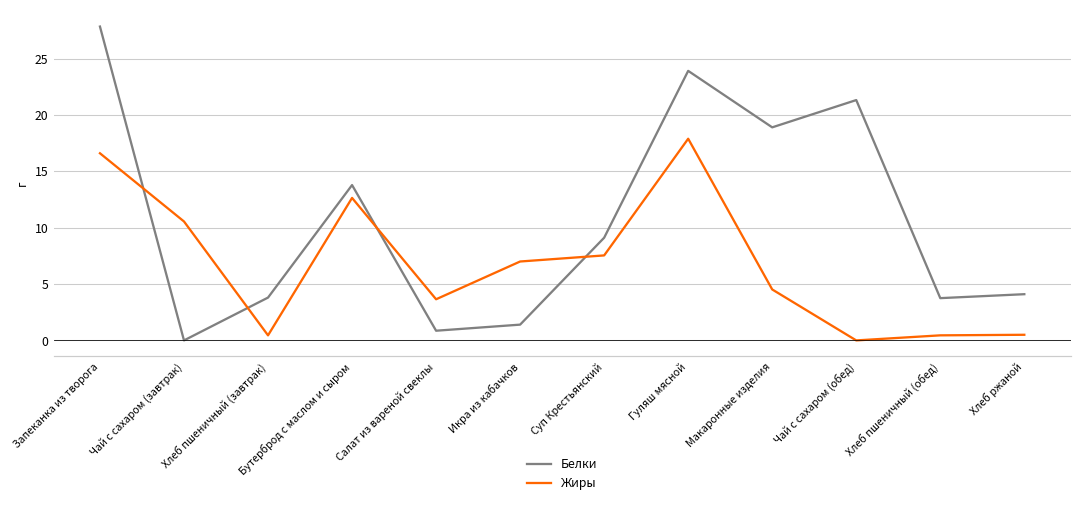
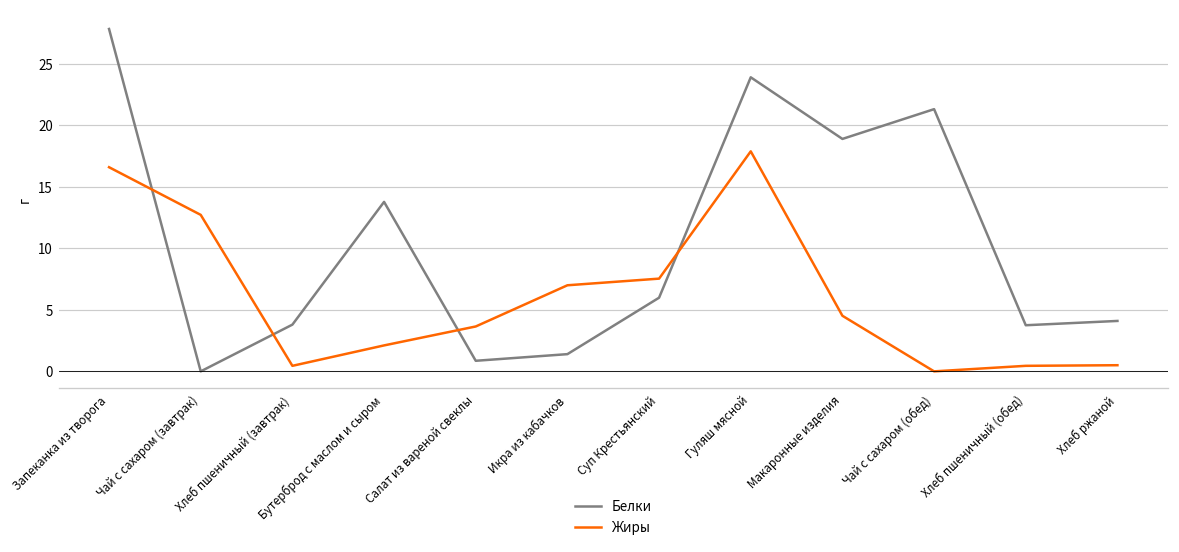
Жиры, Чай с сахаром (завтрак): 10.6 -> 12.7
Жиры, Бутерброд с маслом и сыром: 12.6 -> 2.1
Белки, Суп Крестьянский: 9.1 -> 6.0
